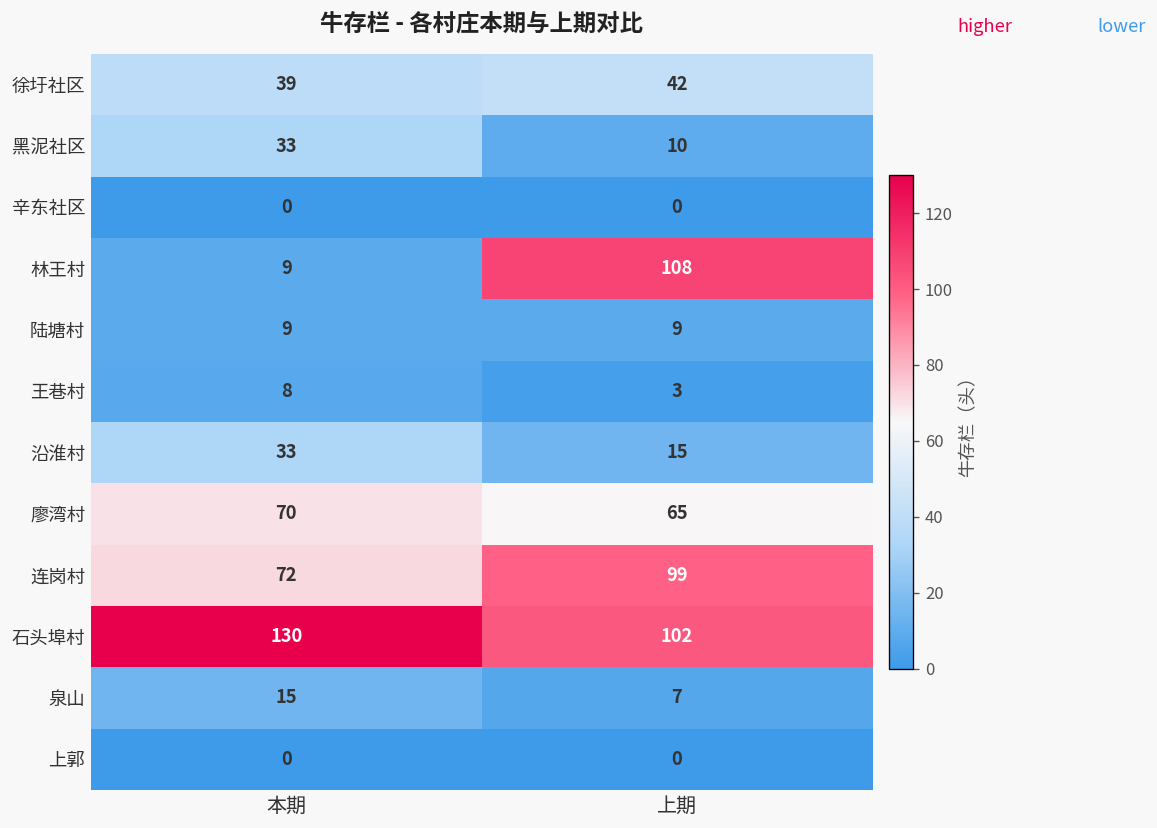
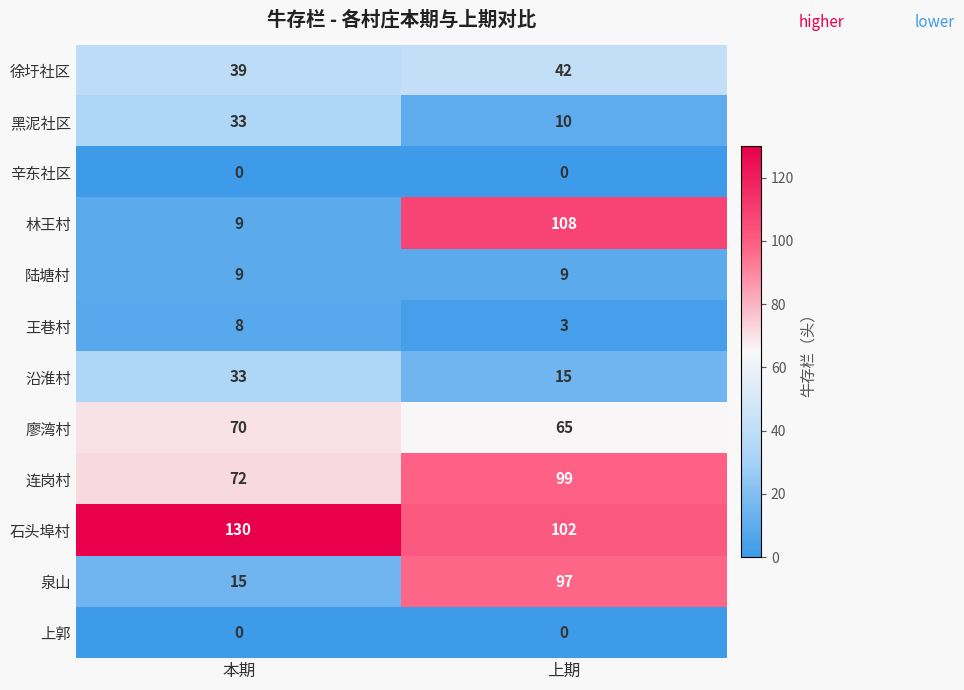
泉山, 上期: 7 -> 97
